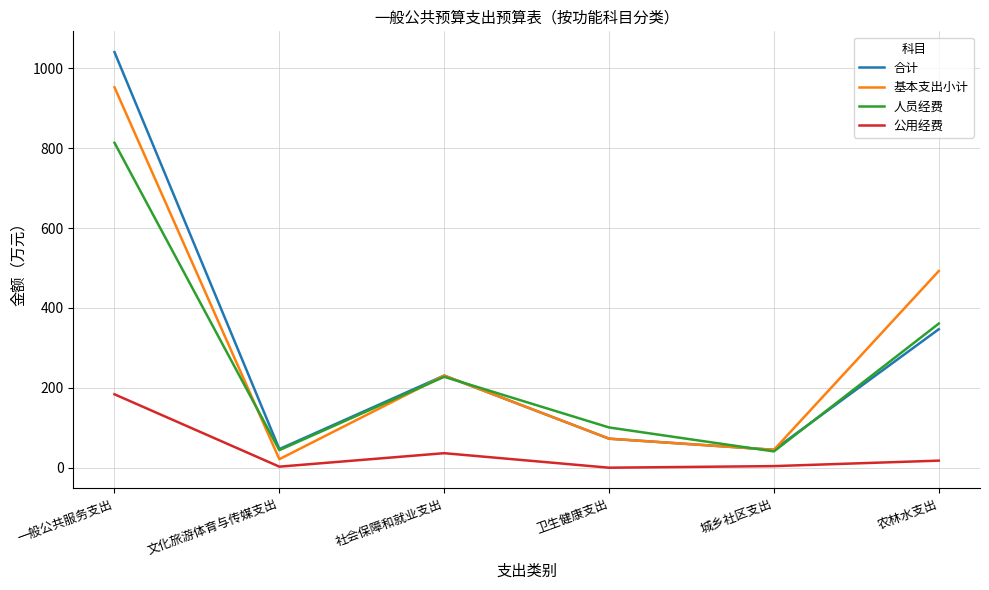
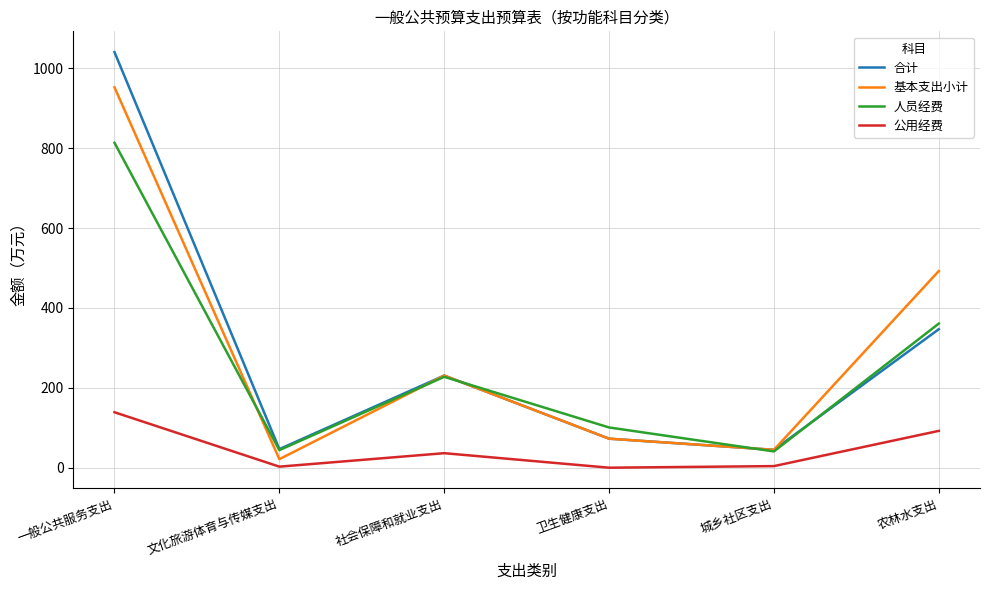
公用经费, 一般公共服务支出: 180 -> 140
公用经费, 农林水支出: 20 -> 90
